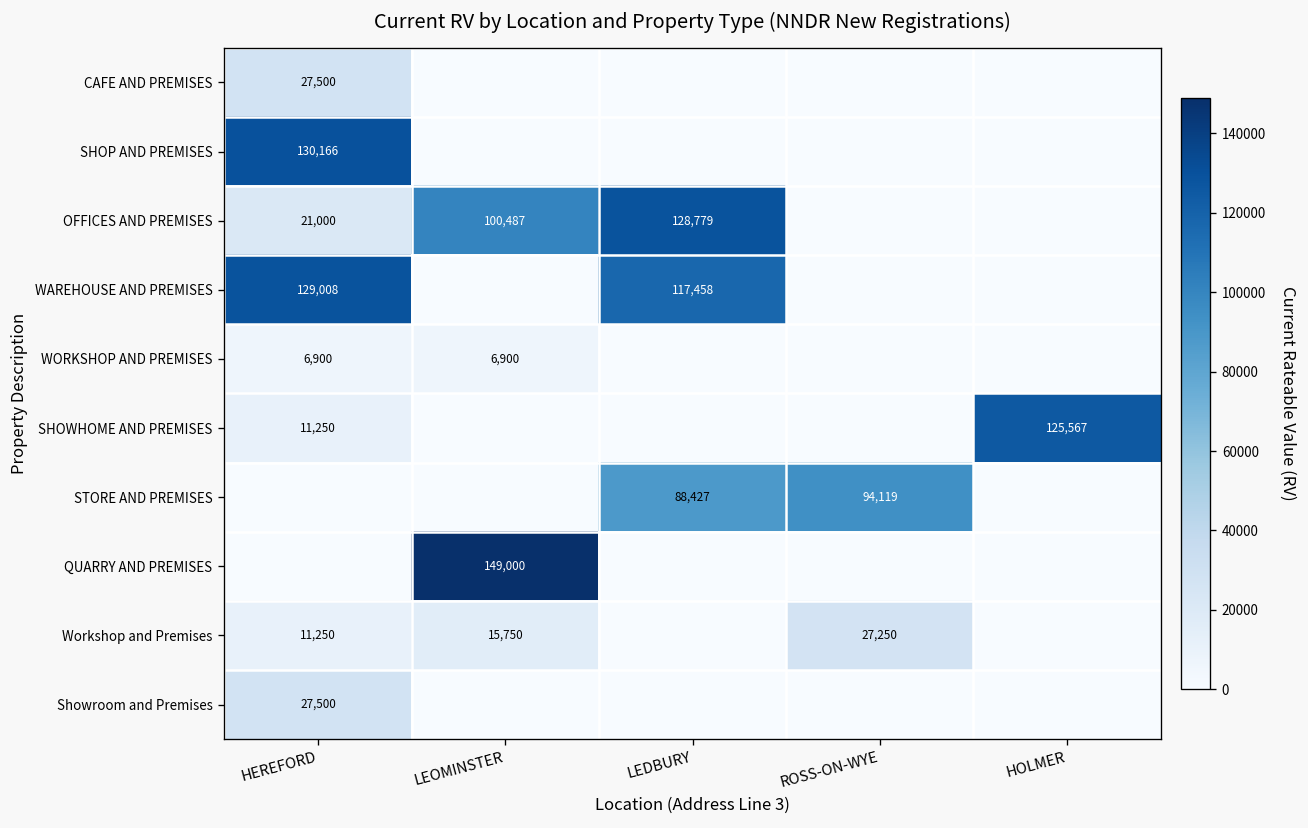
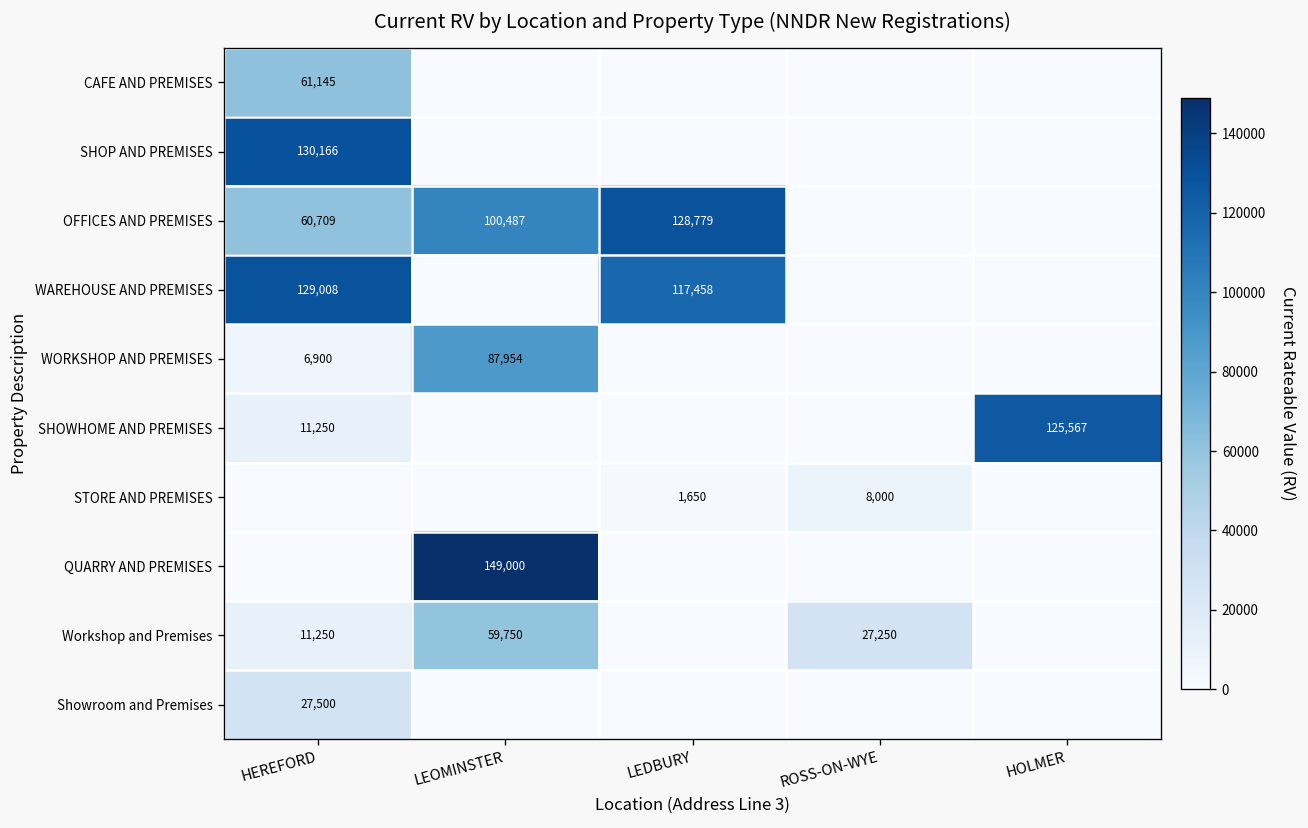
CAFE AND PREMISES, HEREFORD: 27,500 -> 61,145
OFFICES AND PREMISES, HEREFORD: 21,000 -> 60,709
WORKSHOP AND PREMISES, LEOMINSTER: 6,900 -> 87,954
STORE AND PREMISES, LEDBURY: 88,427 -> 1,650
STORE AND PREMISES, ROSS-ON-WYE: 94,119 -> 8,000
Workshop and Premises, LEOMINSTER: 15,750 -> 59,750
